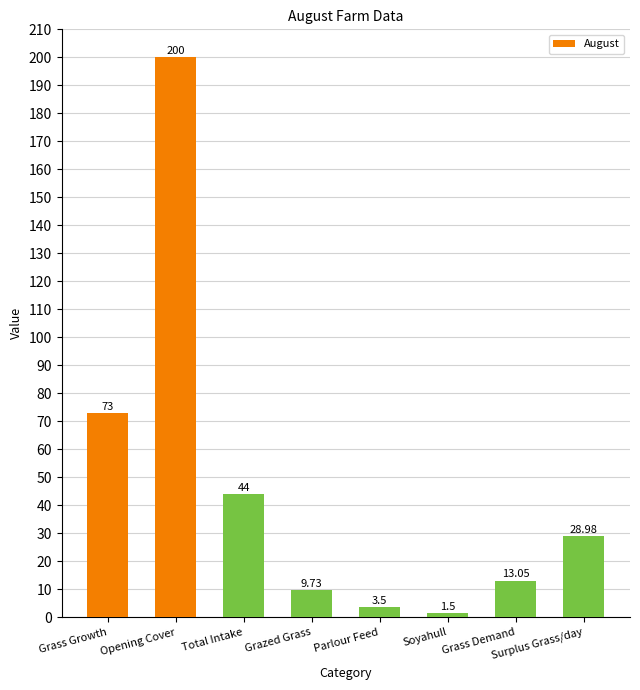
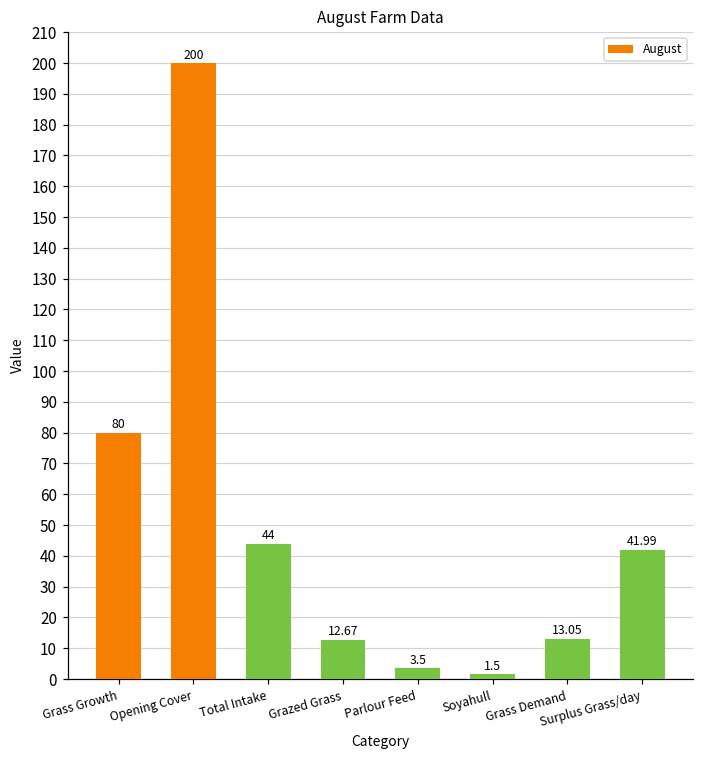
Grass Growth: 73 -> 80
Grazed Grass: 9.73 -> 12.67
Surplus Grass/day: 28.98 -> 41.99
